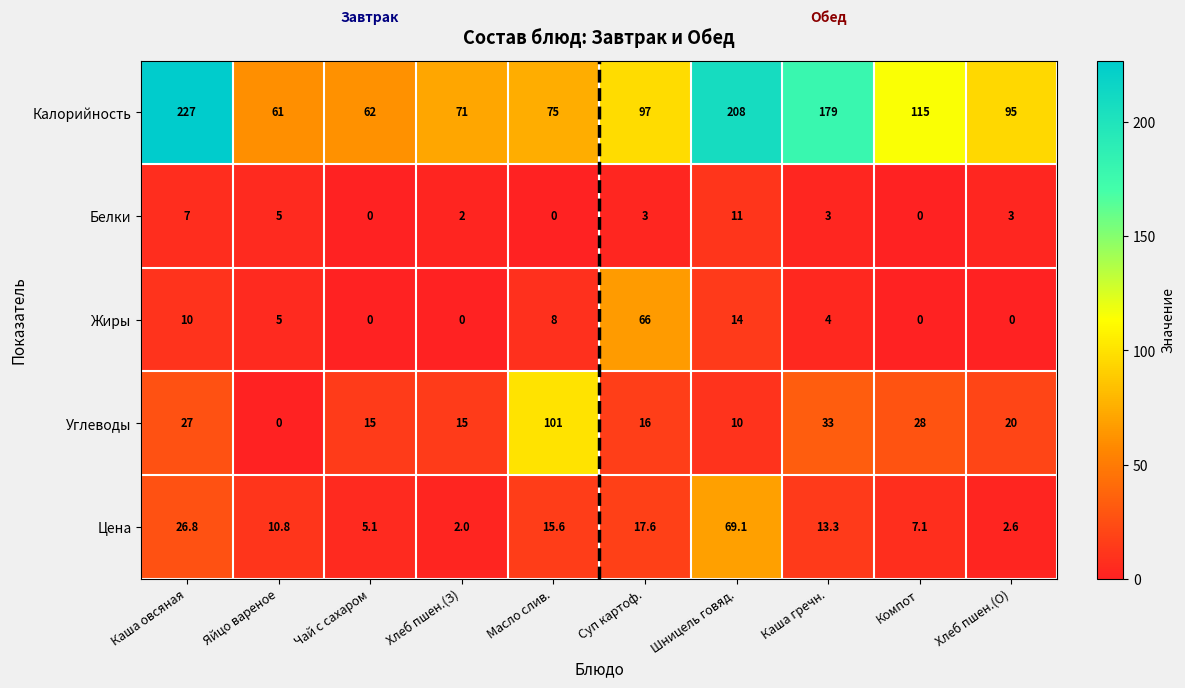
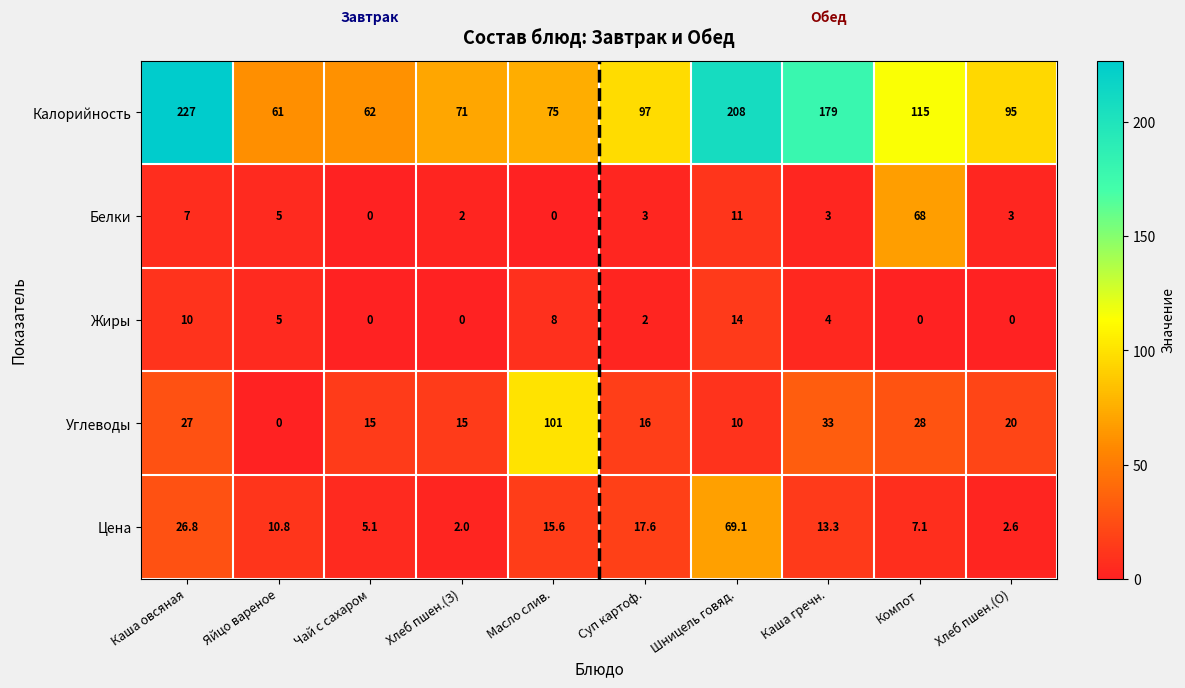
Белки, Компот: 0 -> 68
Жиры, Суп картоф.: 66 -> 2
